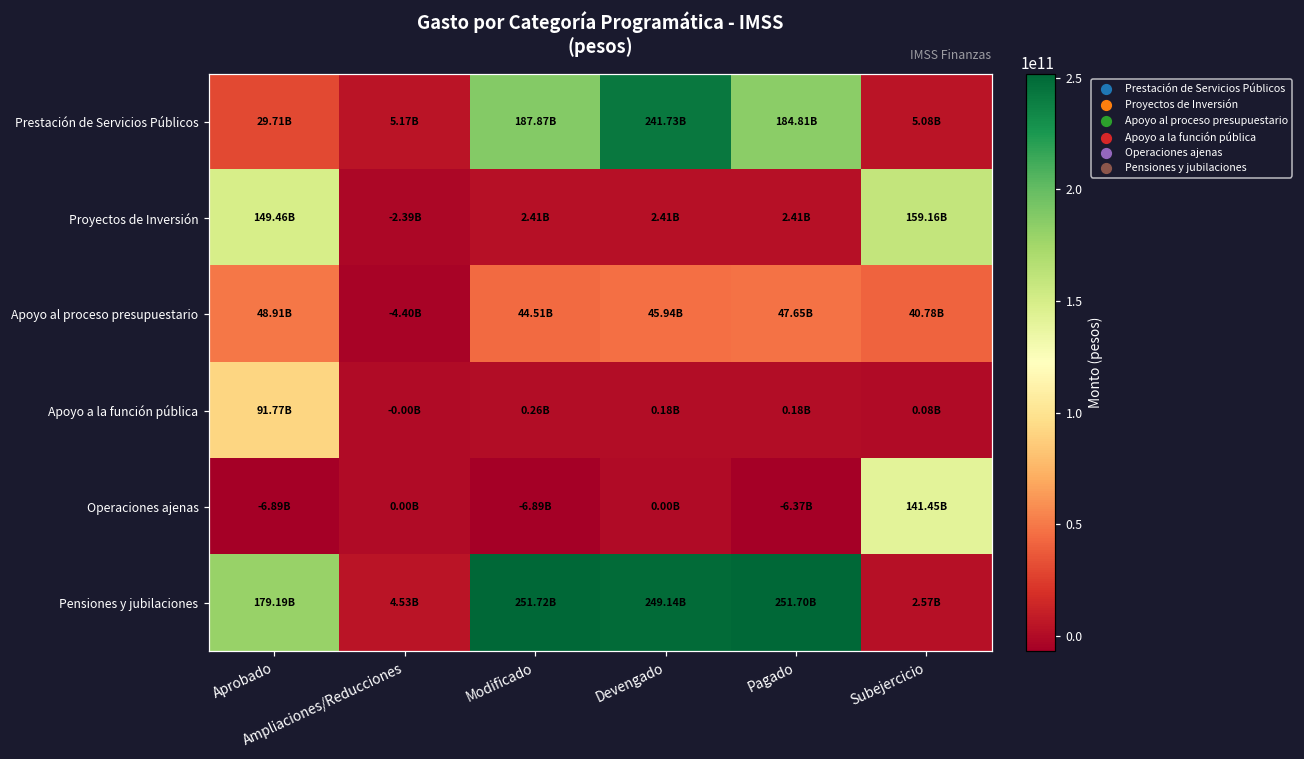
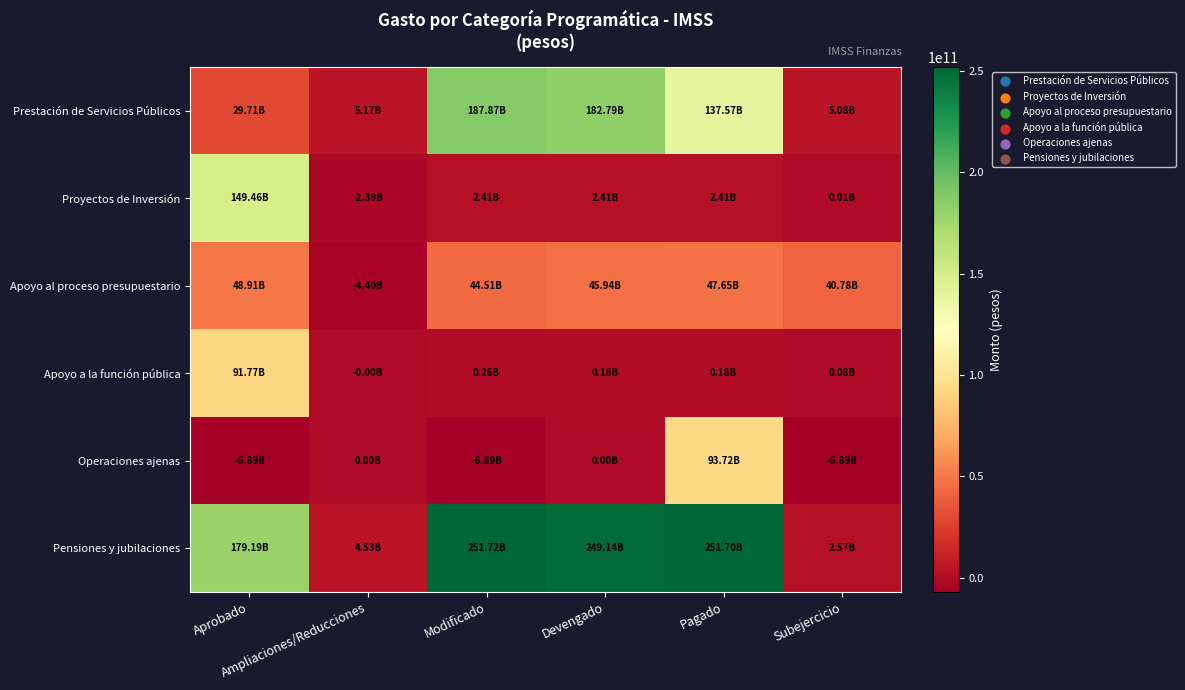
Prestación de Servicios Públicos, Devengado: 241.73B -> 182.79B
Prestación de Servicios Públicos, Pagado: 184.81B -> 137.57B
Proyectos de Inversión, Subejercicio: 159.16B -> 0.01B
Operaciones ajenas, Pagado: -6.37B -> 93.72B
Operaciones ajenas, Subejercicio: 141.45B -> -6.89B
